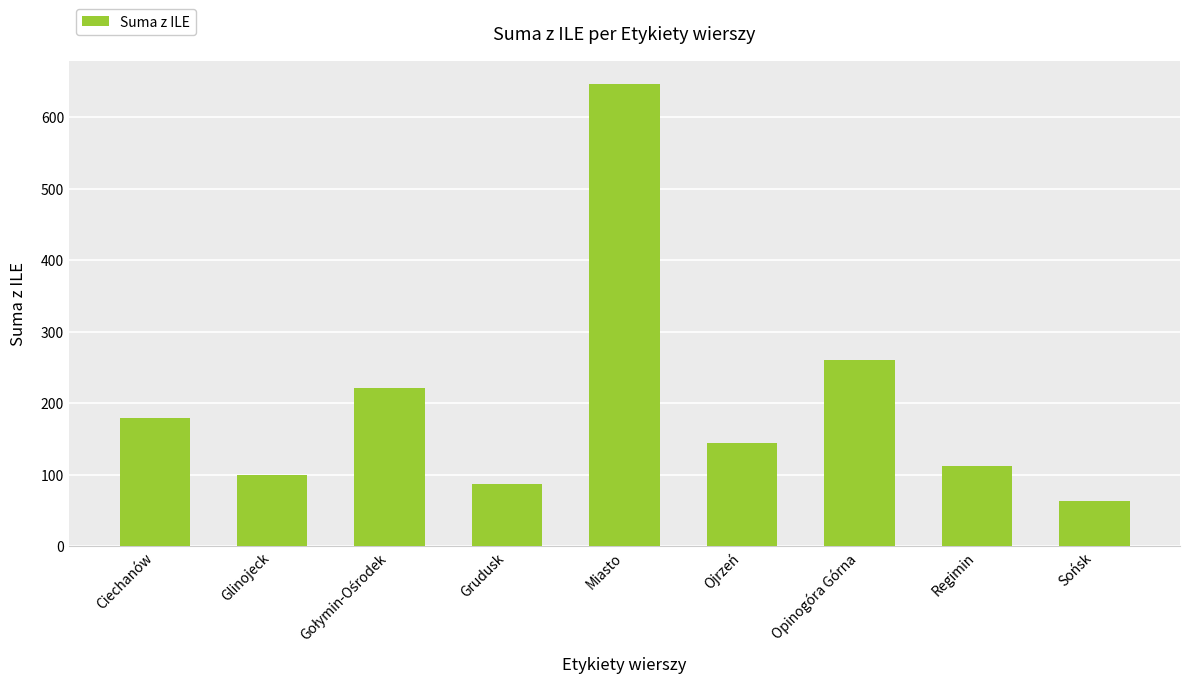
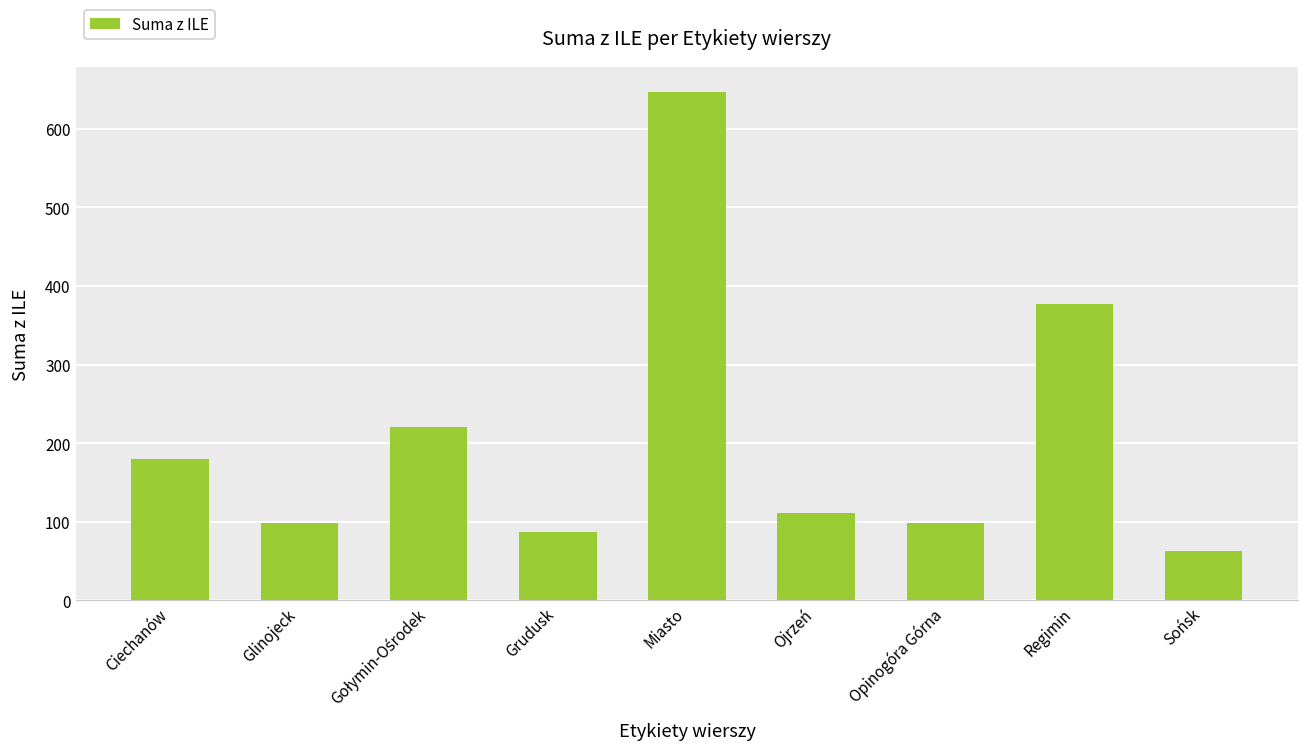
Ojrzeń: 150 -> 110
Opinogóra Górna: 260 -> 100
Regimin: 110 -> 380
